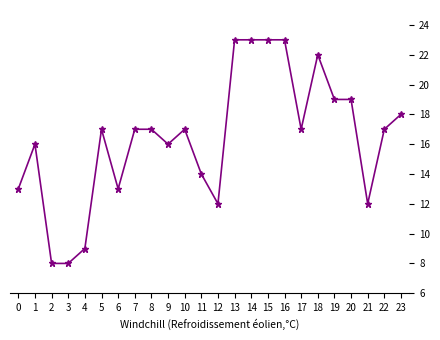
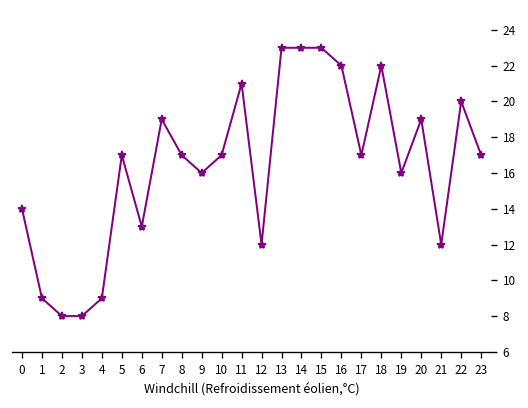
0: 13 -> 14
1: 16 -> 9
7: 17 -> 19
11: 14 -> 21
16: 23 -> 22
19: 19 -> 16
22: 17 -> 20
23: 18 -> 17
